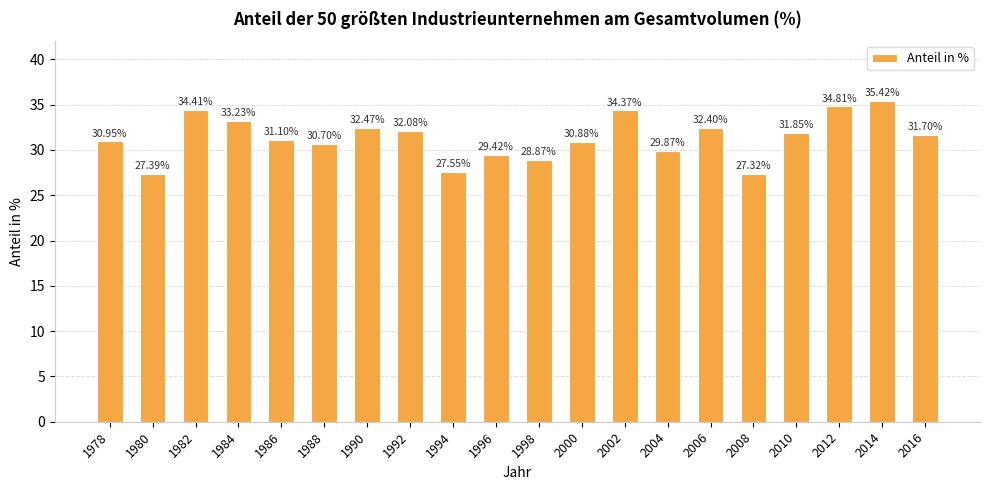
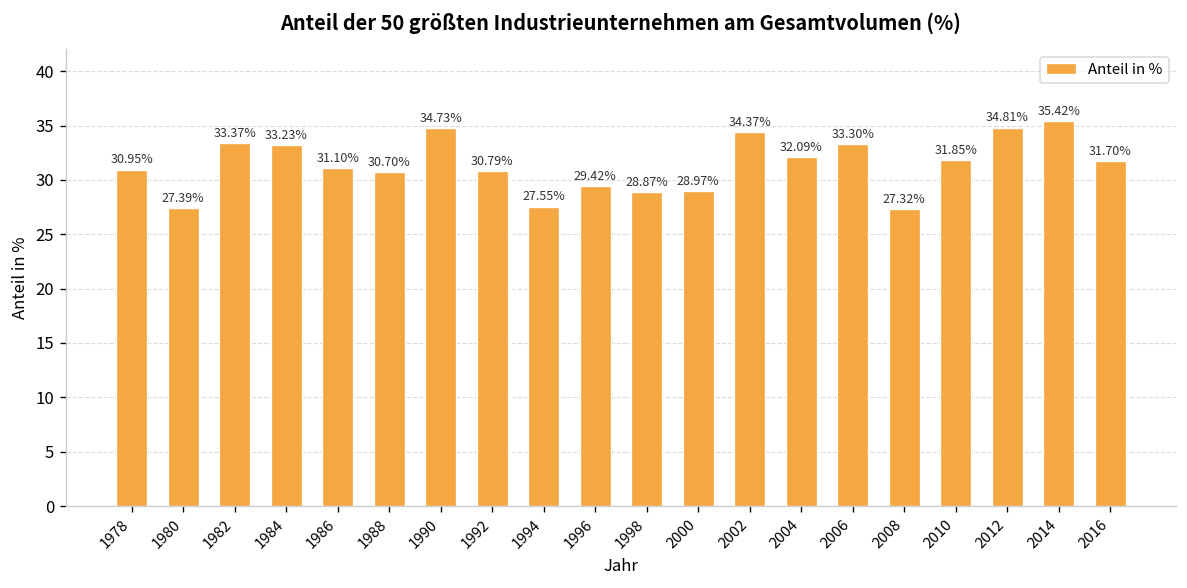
1982: 34.41% -> 33.37%
1990: 32.47% -> 34.73%
1992: 32.08% -> 30.79%
2000: 30.88% -> 28.97%
2004: 29.87% -> 32.09%
2006: 32.40% -> 33.30%
